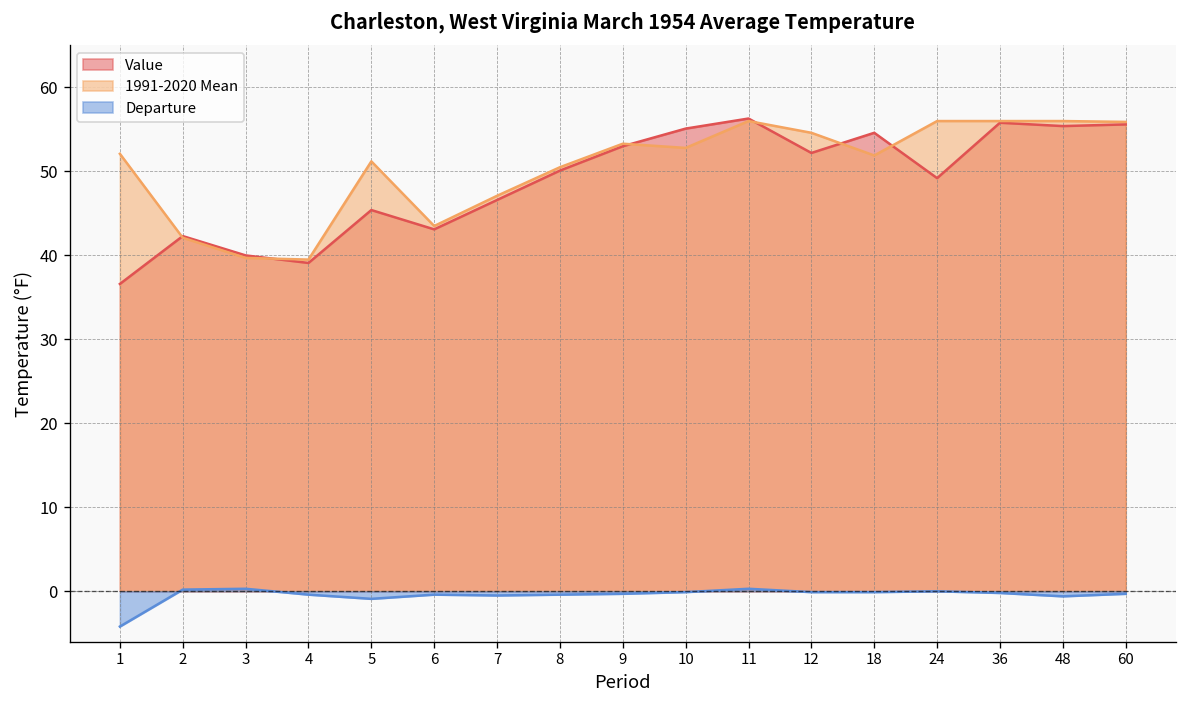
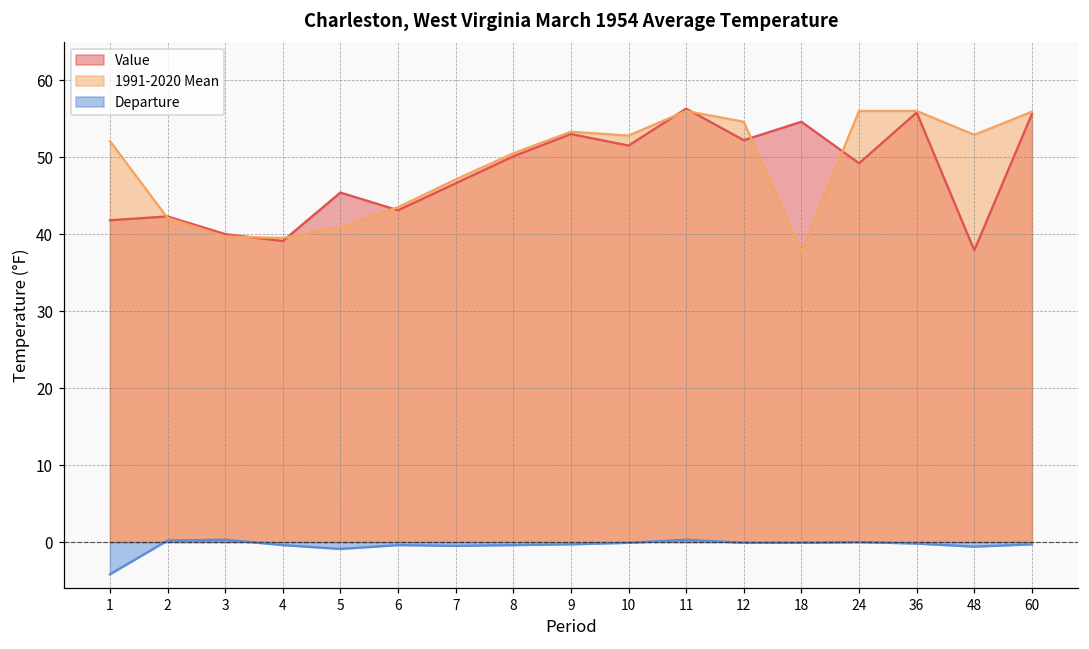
Value, 1: 37 -> 42
1991-2020 Mean, 5: 51 -> 41
Value, 10: 55 -> 52
1991-2020 Mean, 18: 52 -> 38
Value, 48: 55 -> 38
1991-2020 Mean, 48: 56 -> 53
